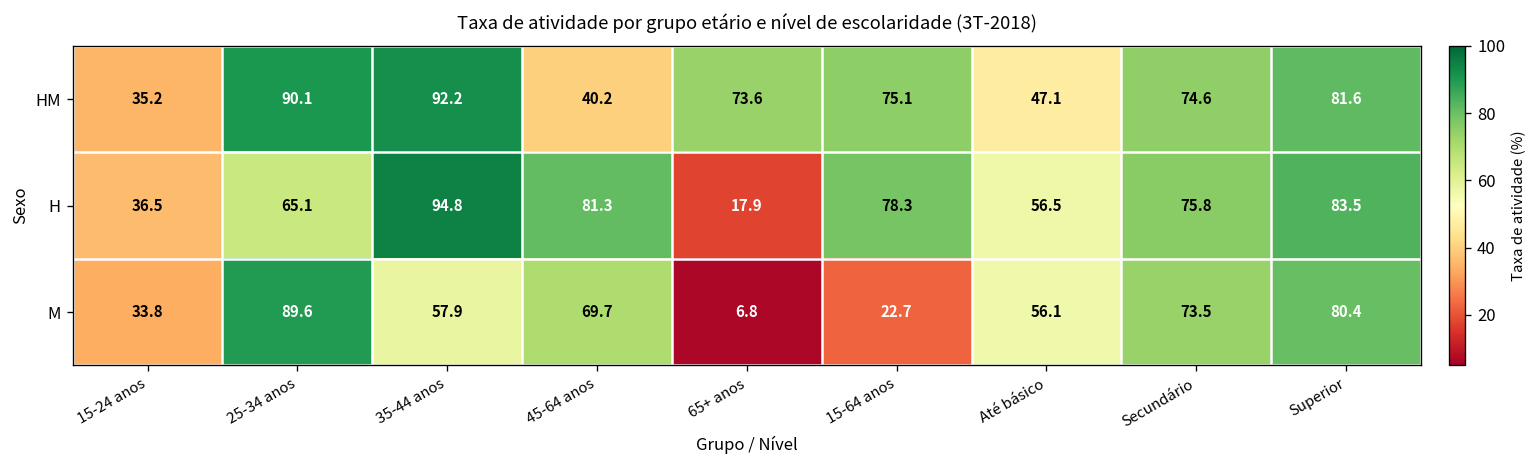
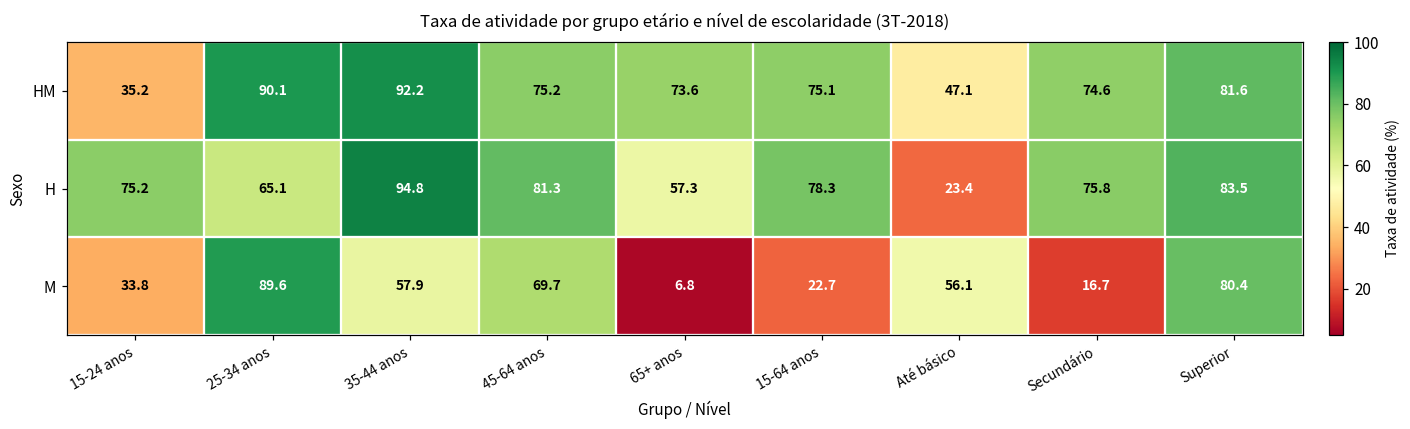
HM, 45-64 anos: 40.2 -> 75.2
H, 15-24 anos: 36.5 -> 75.2
H, 65+ anos: 17.9 -> 57.3
H, Até básico: 56.5 -> 23.4
M, Secundário: 73.5 -> 16.7
